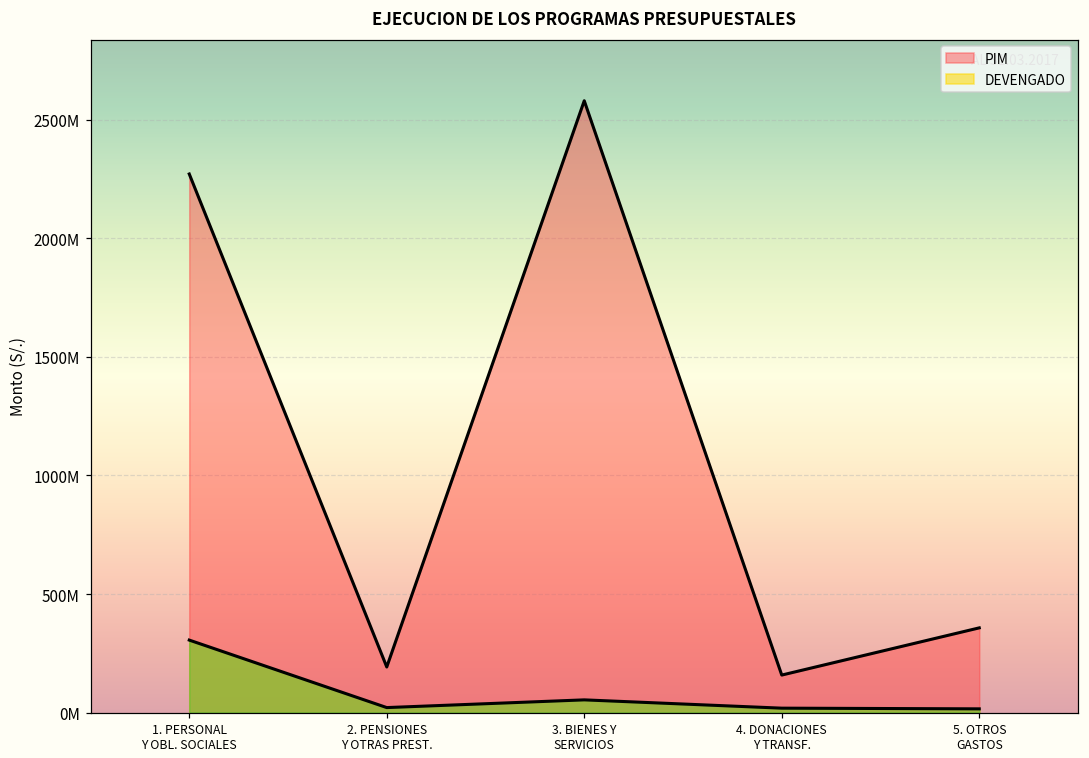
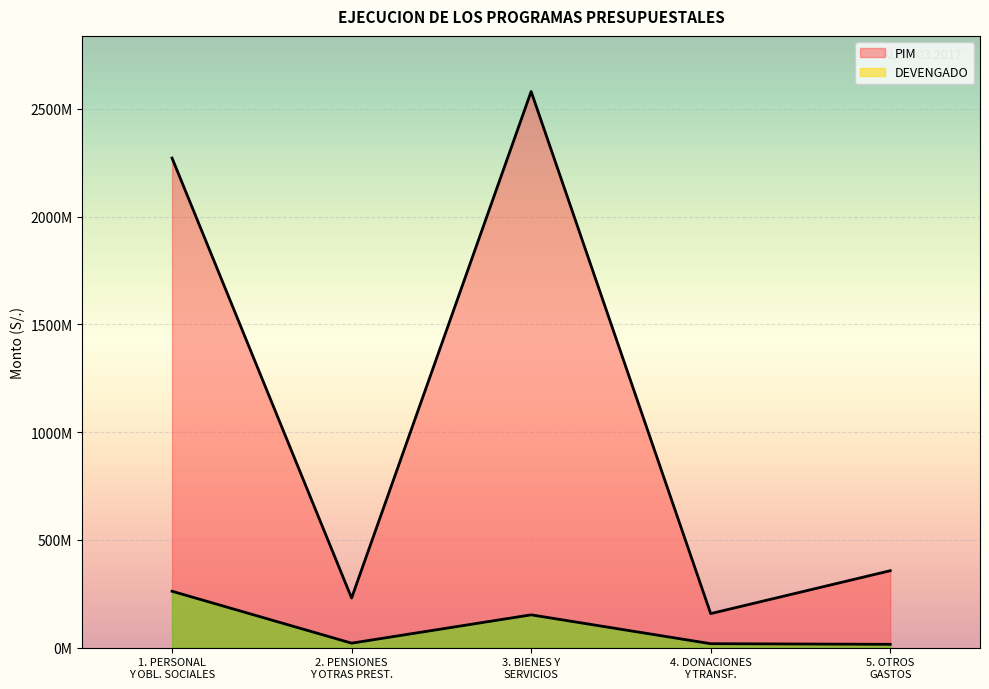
DEVENGADO, 1. PERSONAL Y OBL. SOCIALES: 310000000 -> 260000000
PIM, 2. PENSIONES Y OTRAS PREST.: 190000000 -> 230000000
DEVENGADO, 3. BIENES Y SERVICIOS: 50000000 -> 150000000
